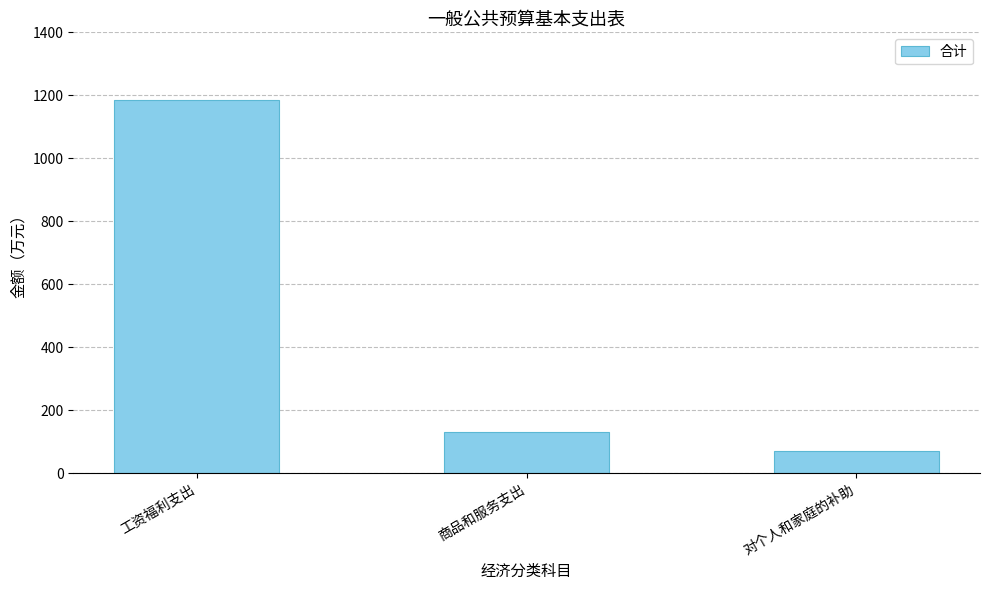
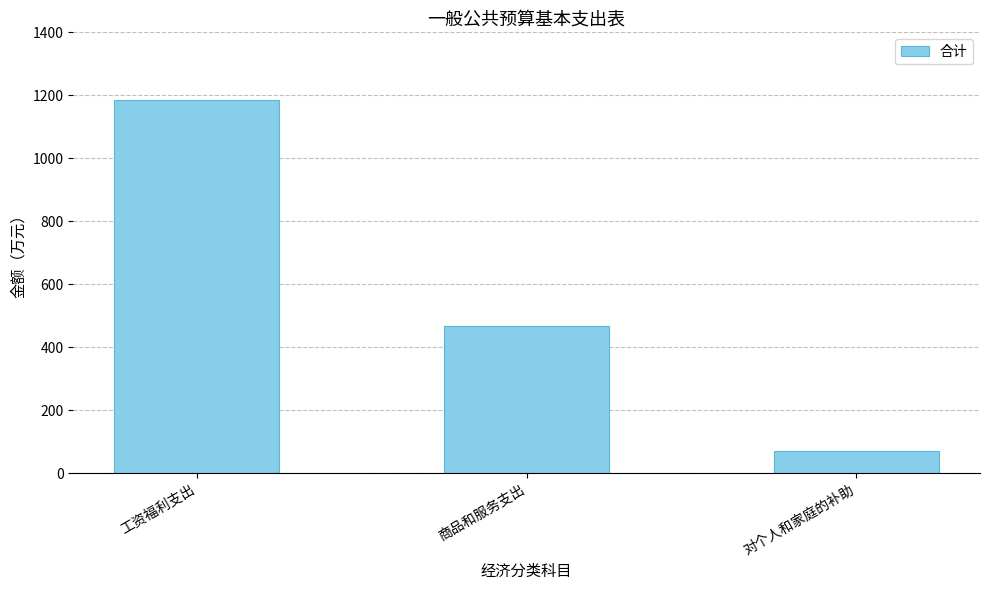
商品和服务支出: 130 -> 470
